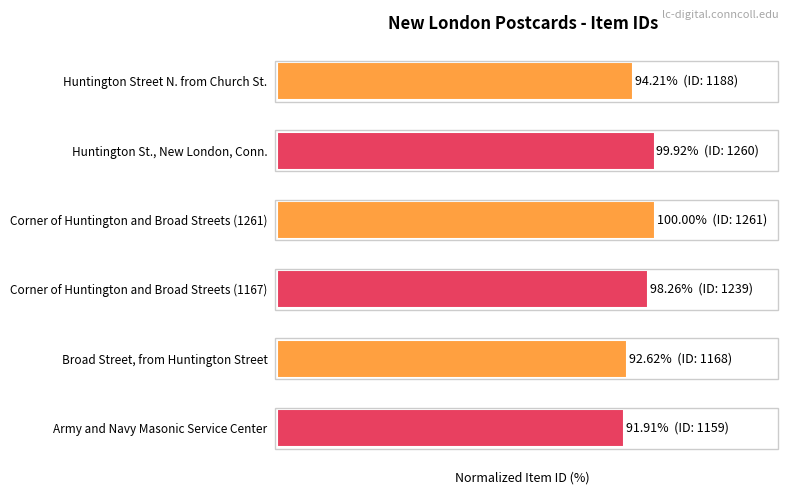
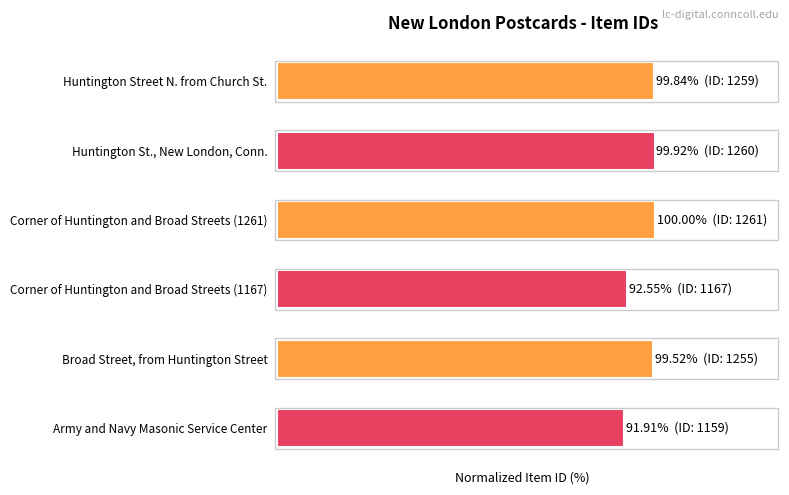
Huntington Street N. from Church St.: 94.21% (ID: 1188) -> 99.84% (ID: 1259)
Corner of Huntington and Broad Streets (1167): 98.26% (ID: 1239) -> 92.55% (ID: 1167)
Broad Street, from Huntington Street: 92.62% (ID: 1168) -> 99.52% (ID: 1255)
